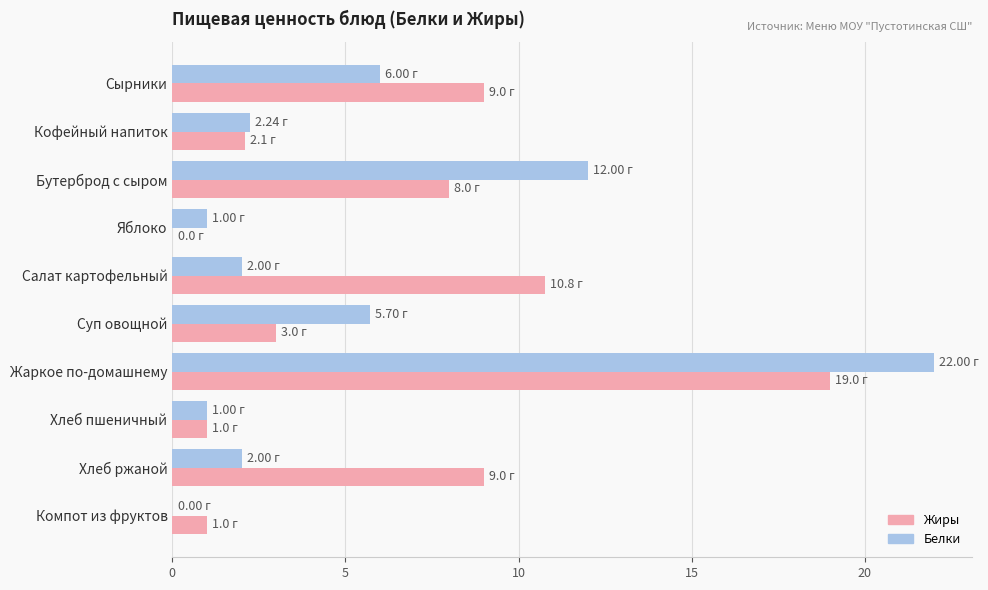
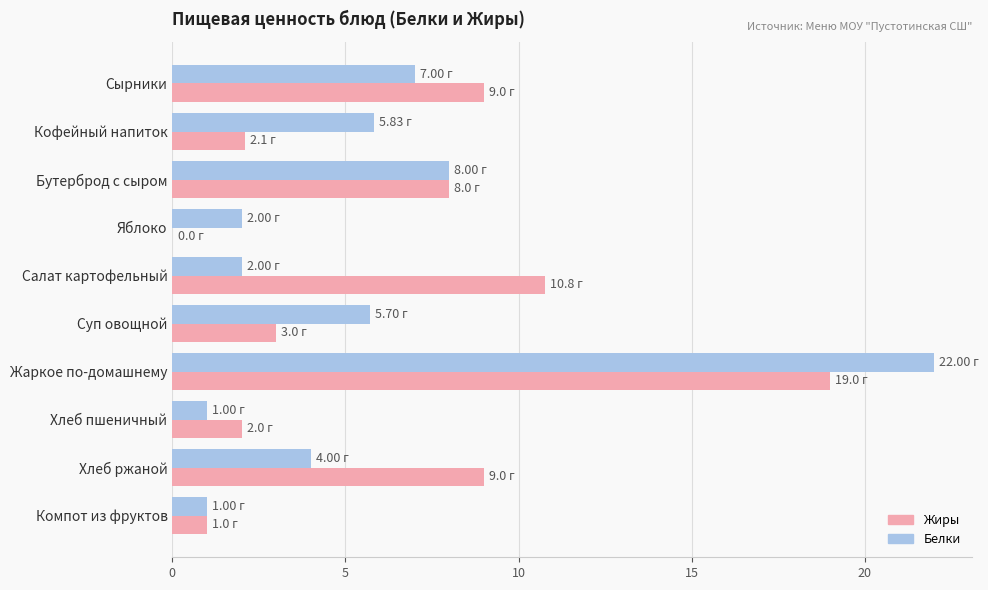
Белки, Сырники: 6.00 -> 7.00
Белки, Кофейный напиток: 2.24 -> 5.83
Белки, Бутерброд с сыром: 12.00 -> 8.00
Белки, Яблоко: 1.00 -> 2.00
Жиры, Хлеб пшеничный: 1.0 -> 2.0
Белки, Хлеб ржаной: 2.00 -> 4.00
Белки, Компот из фруктов: 0.00 -> 1.00
